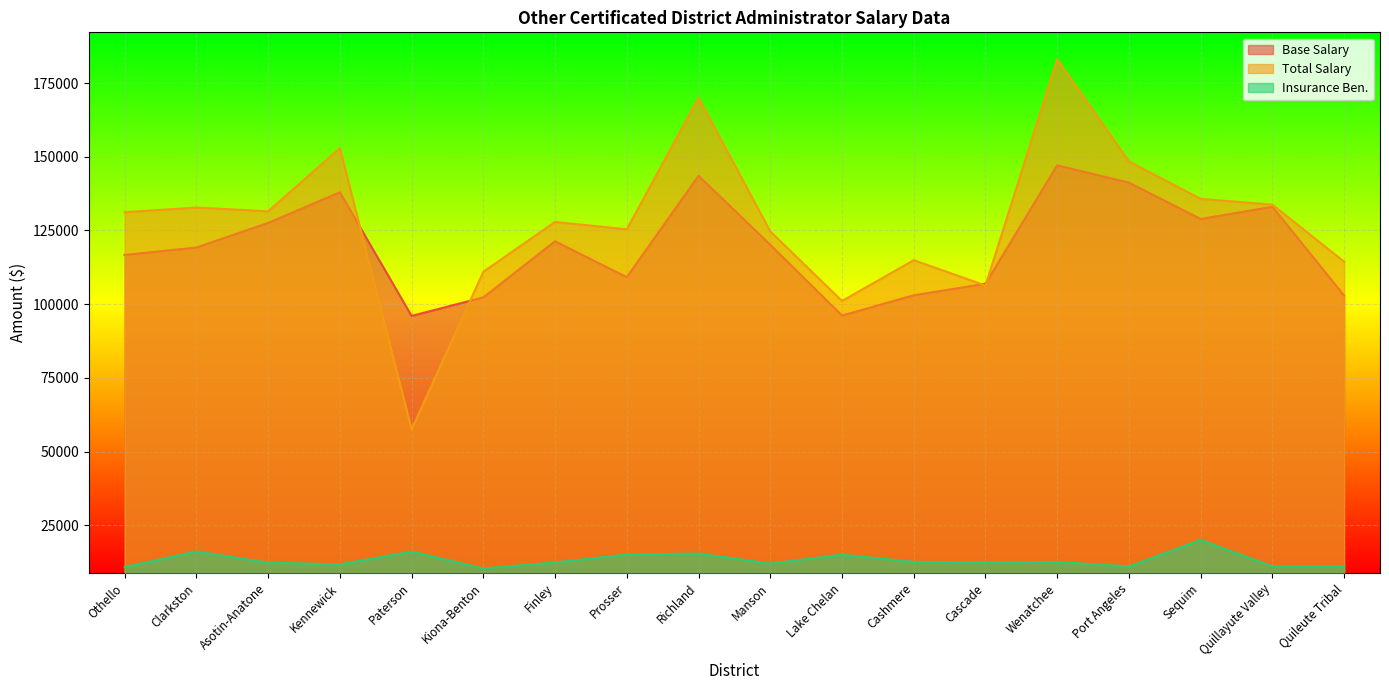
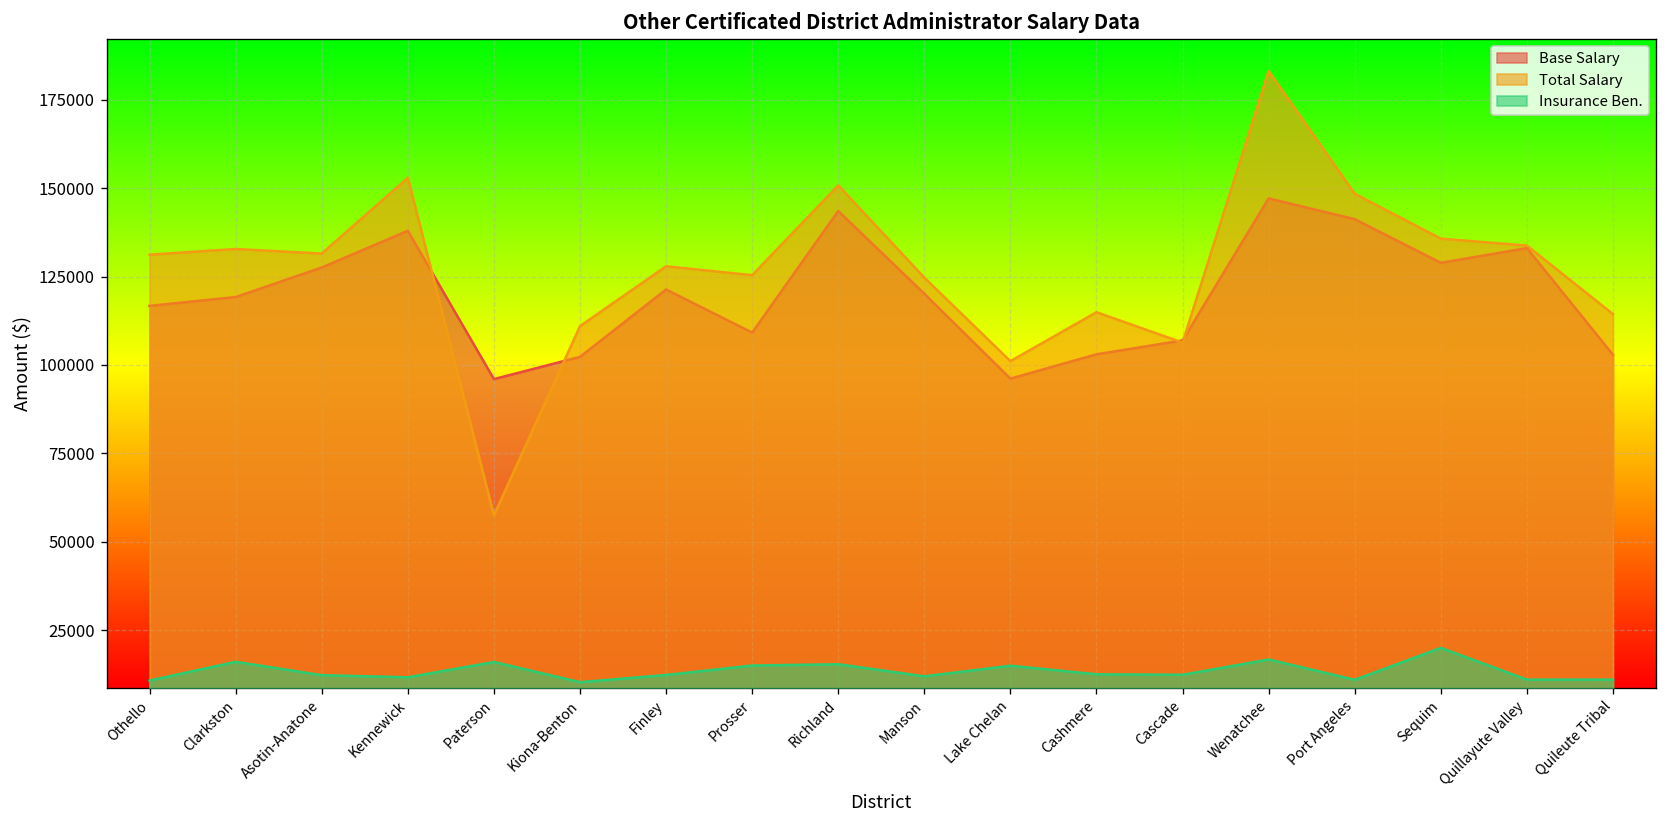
Total Salary, Richland: 170000 -> 151000
Insurance Ben., Wenatchee: 13000 -> 17000
